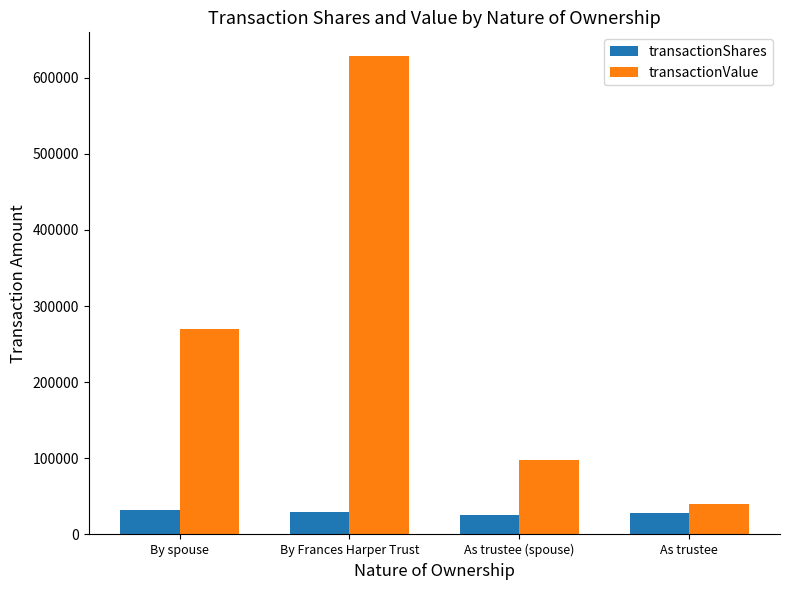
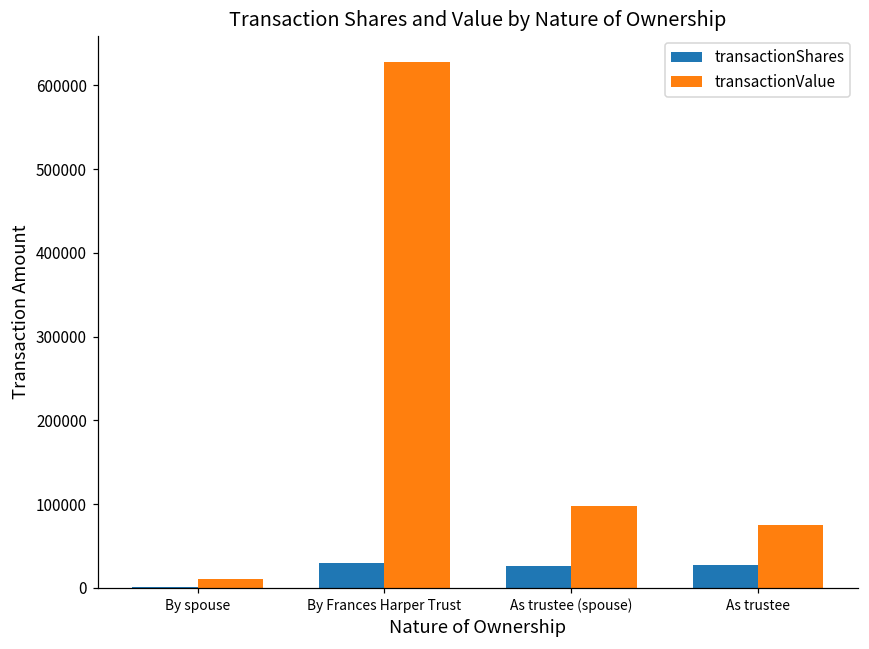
transactionShares, By spouse: 30000 -> 0
transactionValue, By spouse: 270000 -> 10000
transactionValue, As trustee: 40000 -> 80000
